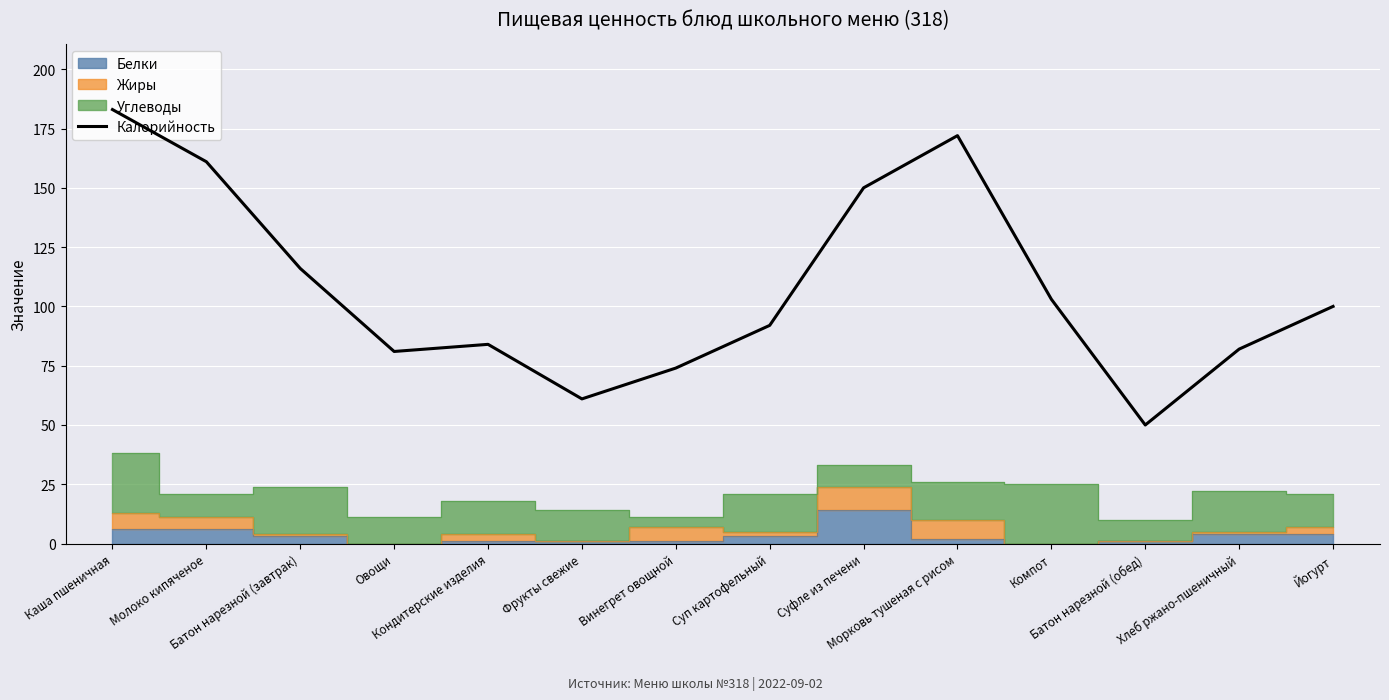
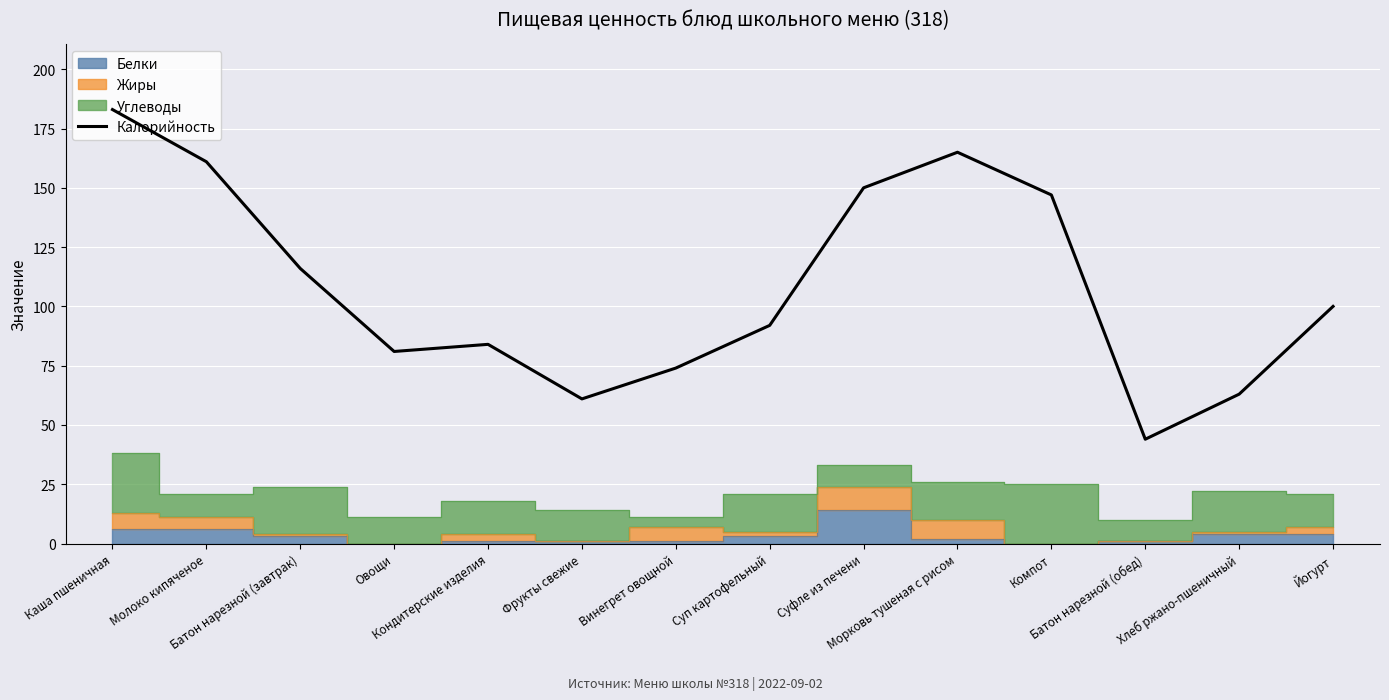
Калорийность, Морковь тушеная с рисом: 172 -> 165
Калорийность, Компот: 103 -> 147
Калорийность, Батон нарезной (обед): 50 -> 44
Калорийность, Хлеб ржано-пшеничный: 82 -> 63
